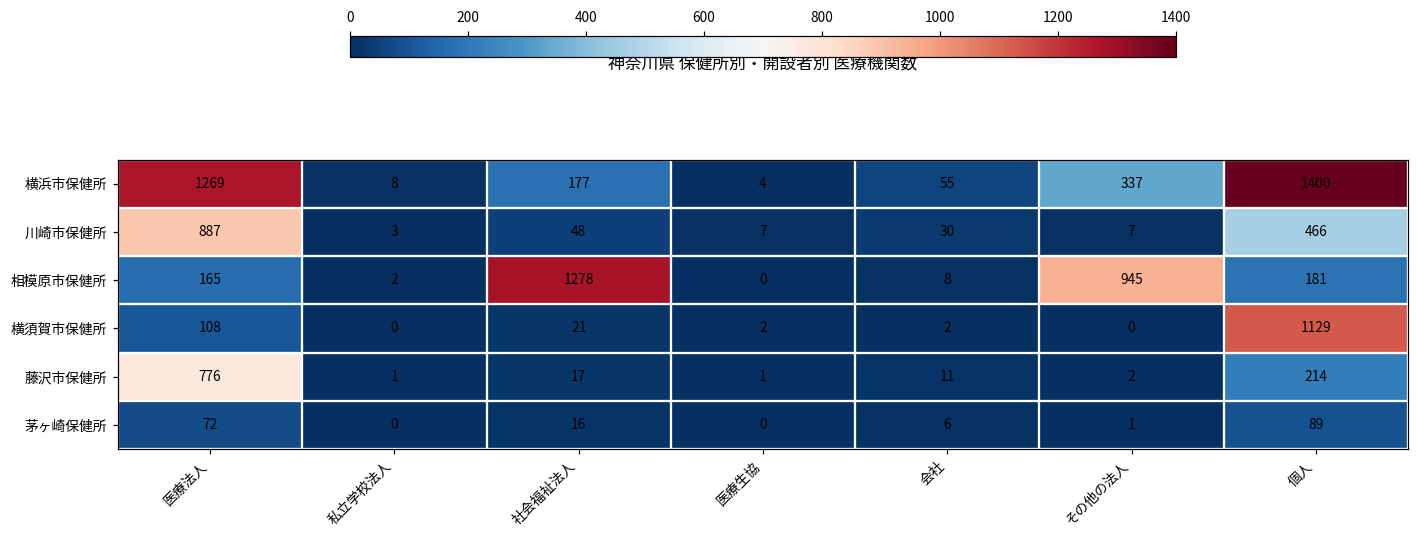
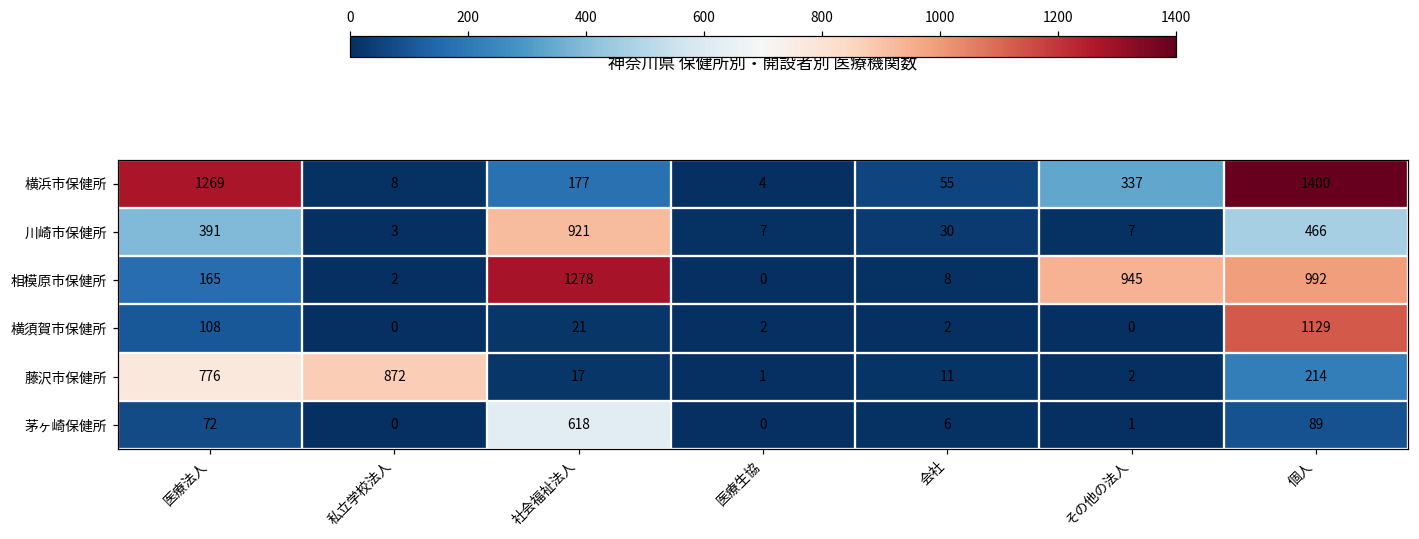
川崎市保健所, 医療法人: 887 -> 391
川崎市保健所, 社会福祉法人: 48 -> 921
相模原市保健所, 個人: 181 -> 992
藤沢市保健所, 私立学校法人: 1 -> 872
茅ヶ崎保健所, 社会福祉法人: 16 -> 618
